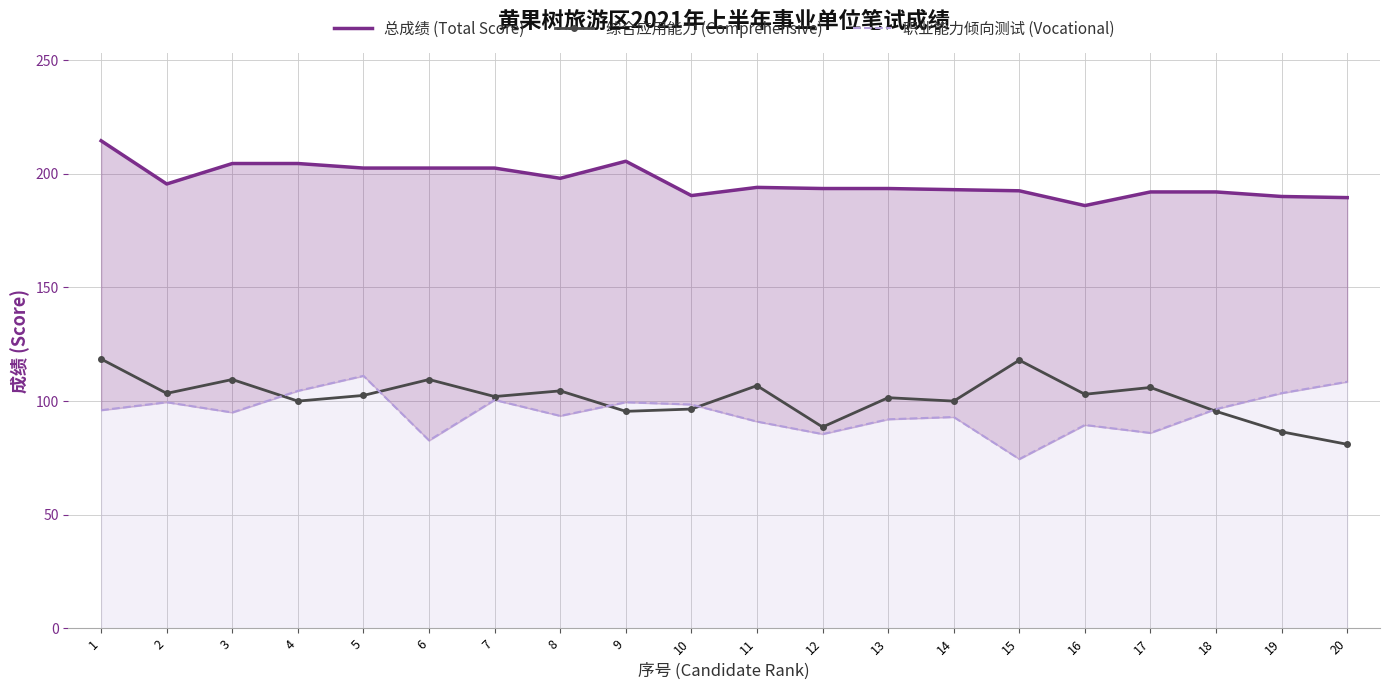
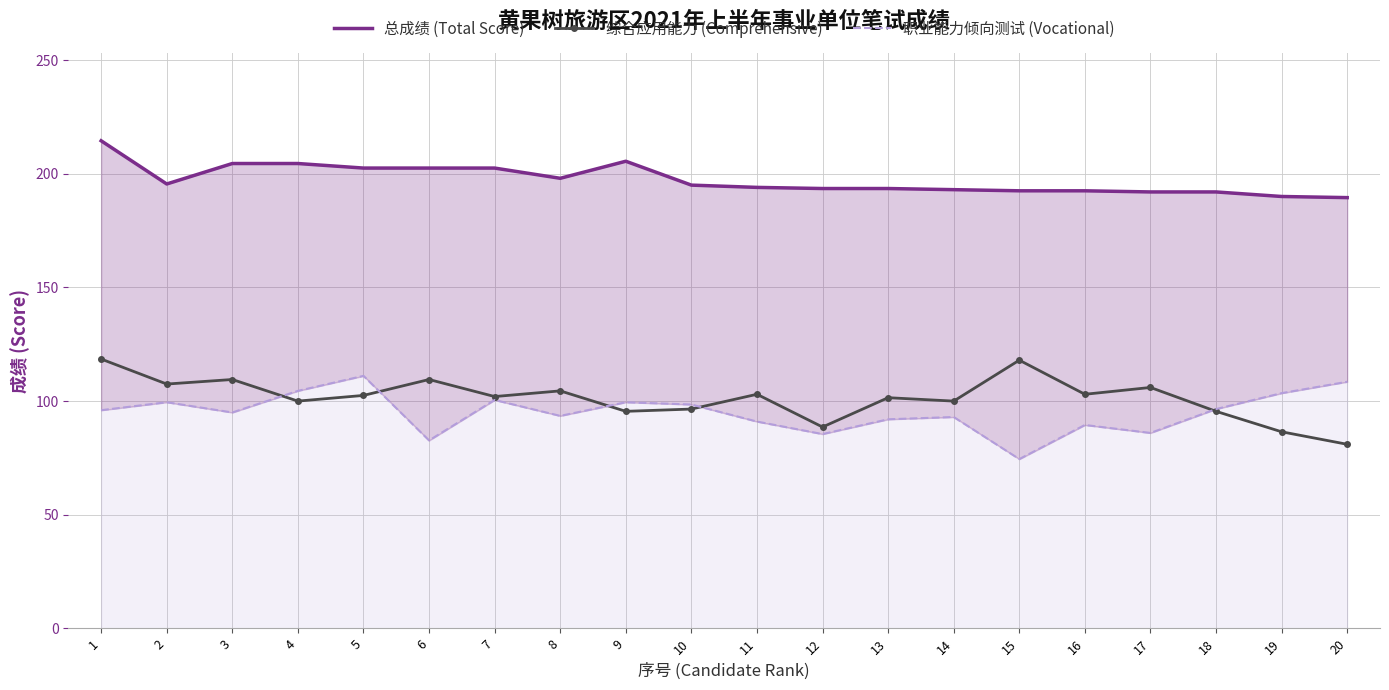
综合应用能力 (Comprehensive), 2: 103 -> 108
总成绩 (Total Score), 10: 190 -> 195
综合应用能力 (Comprehensive), 11: 107 -> 103
总成绩 (Total Score), 16: 186 -> 193
